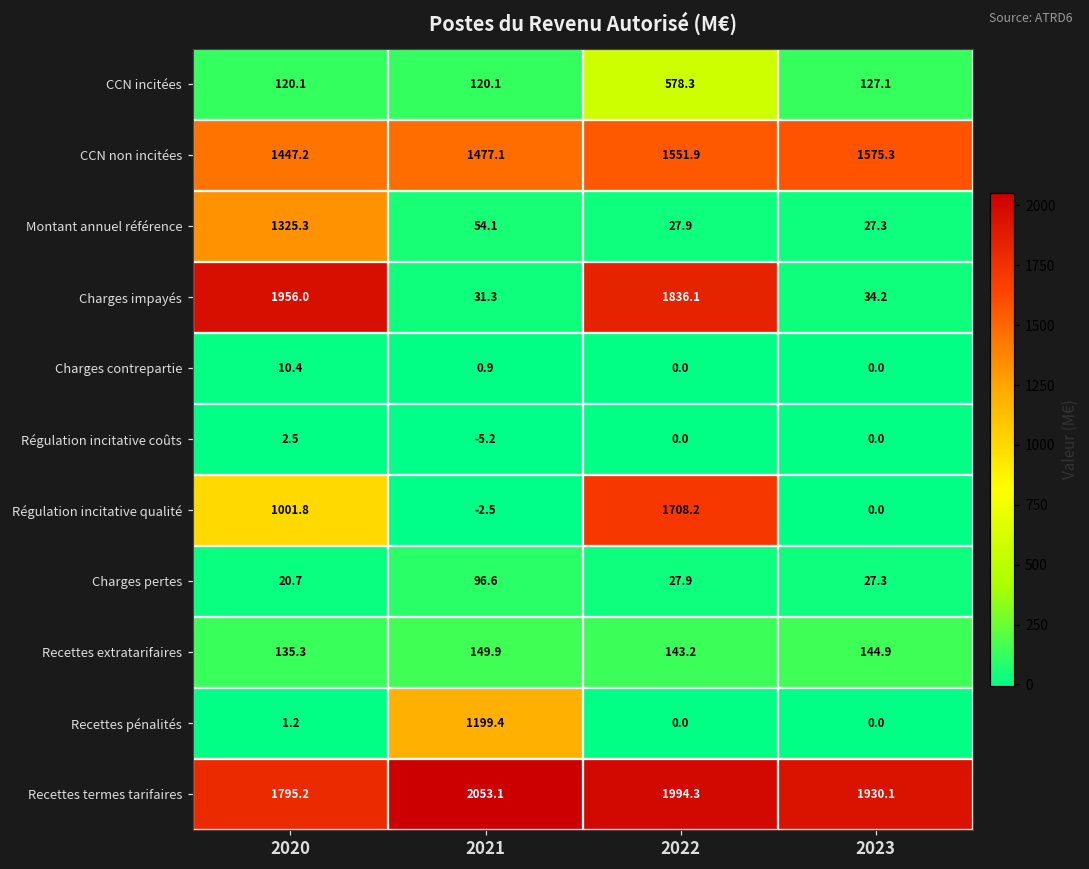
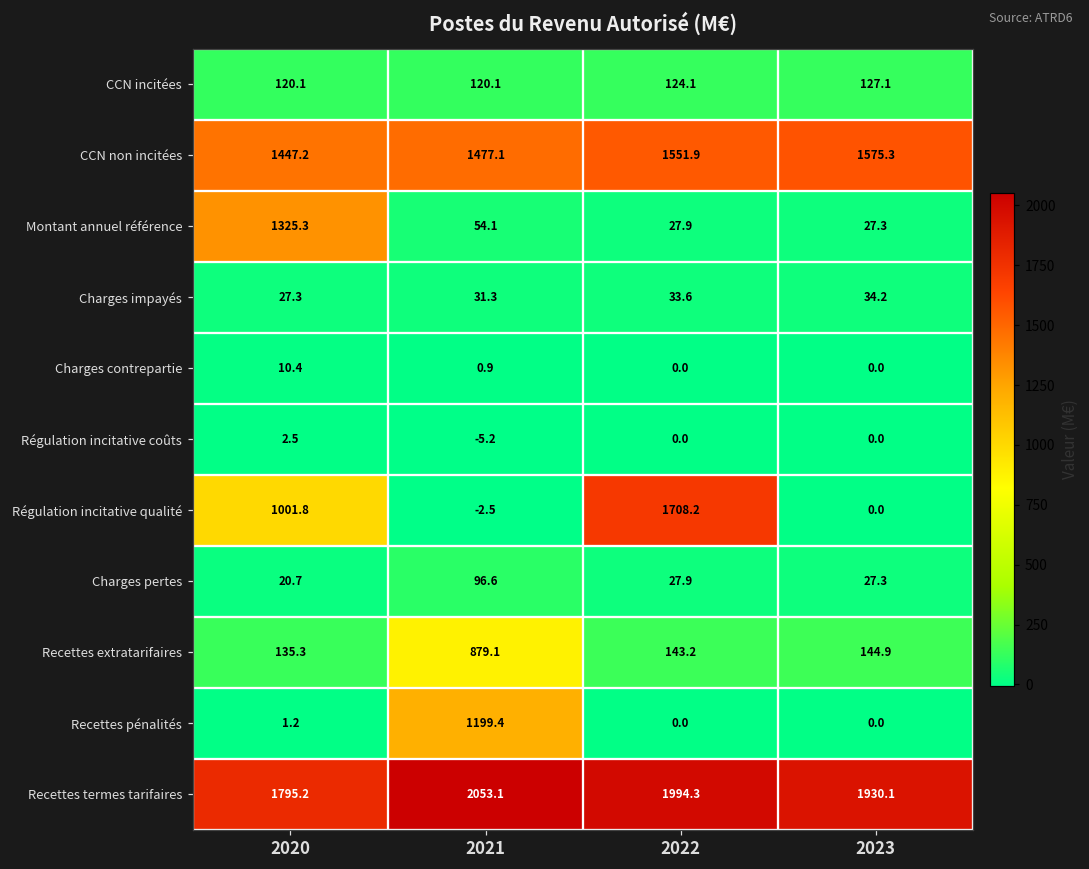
CCN incitées, 2022: 578.3 -> 124.1
Charges impayés, 2020: 1956.0 -> 27.3
Charges impayés, 2022: 1836.1 -> 33.6
Recettes extratarifaires, 2021: 149.9 -> 879.1
